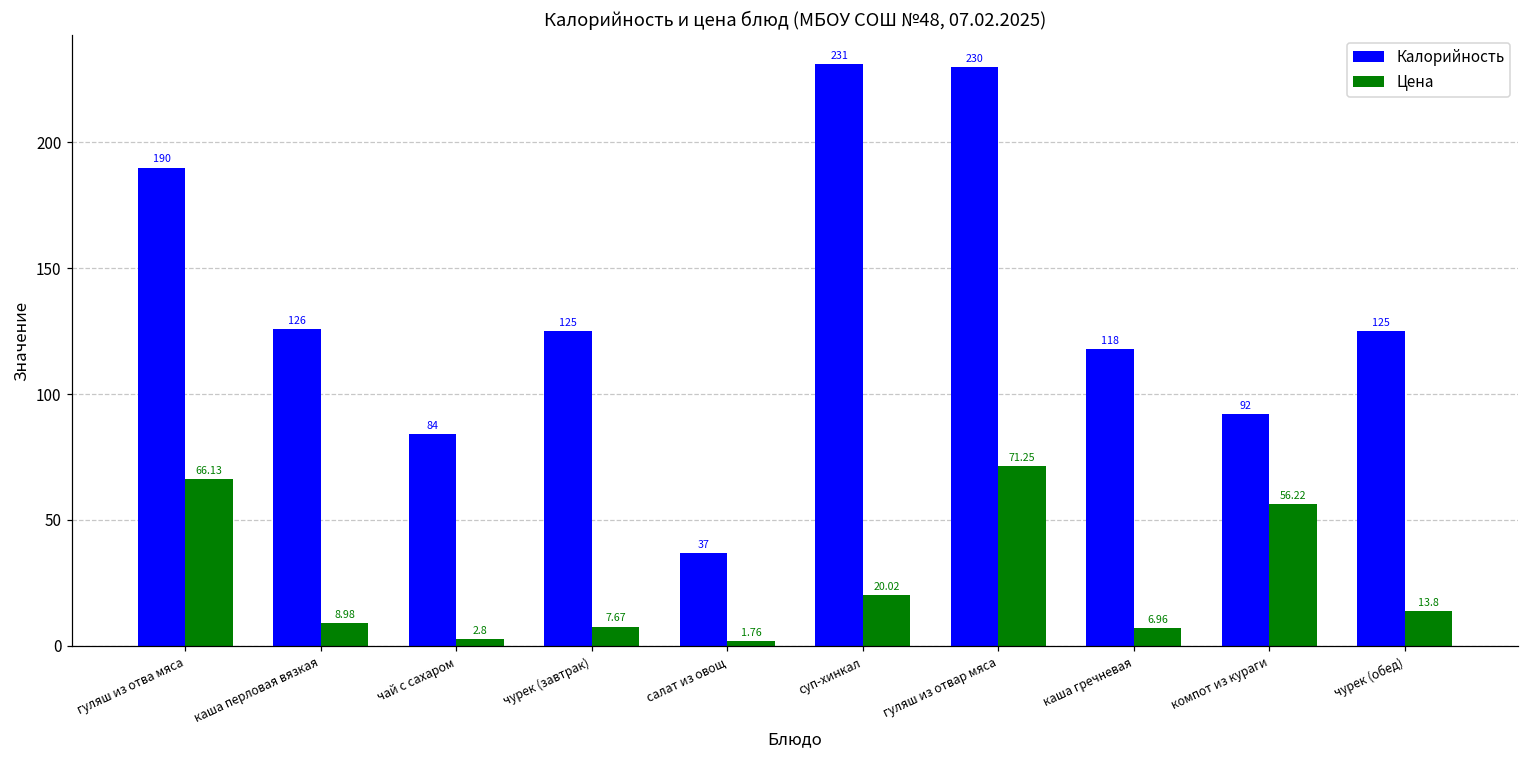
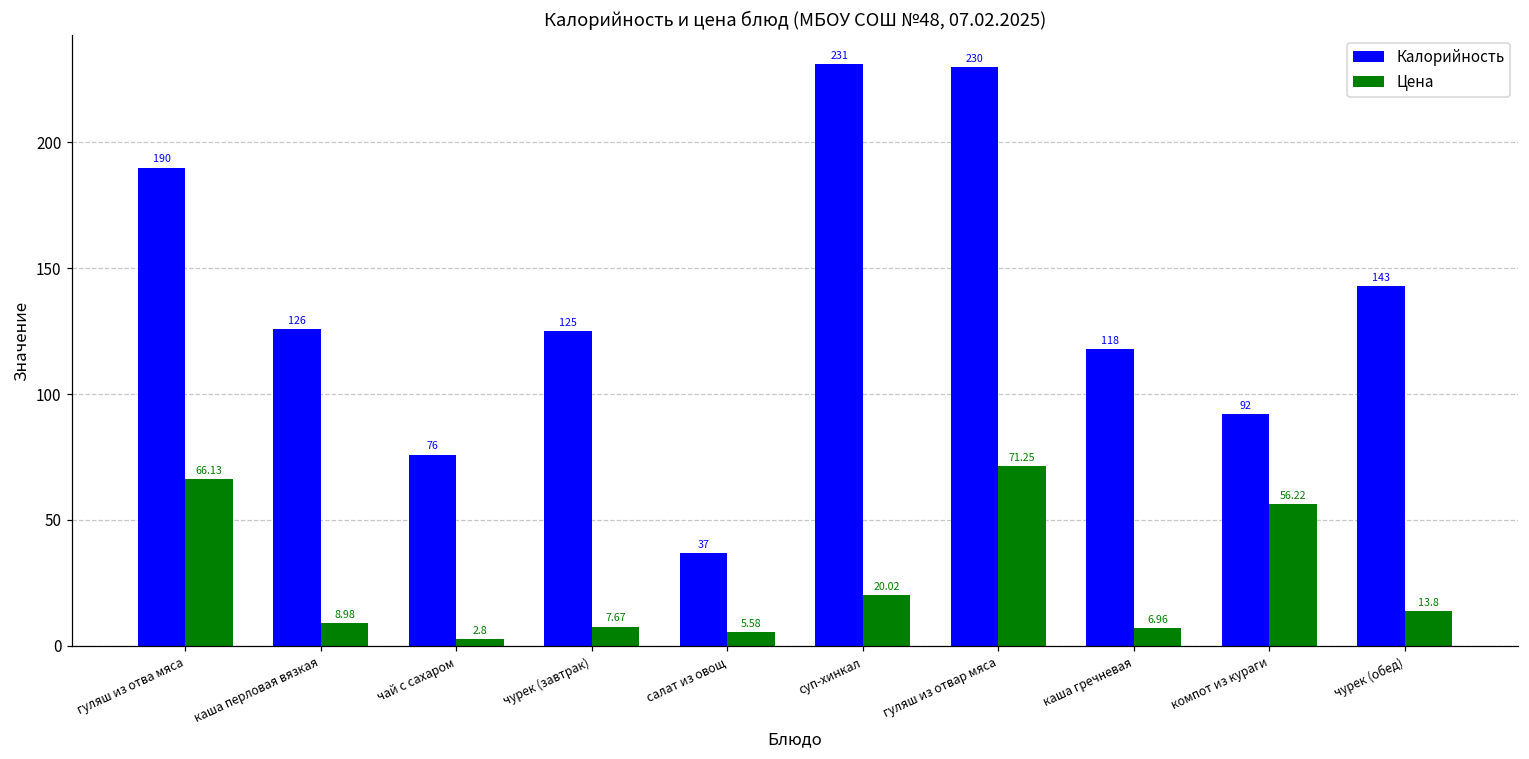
Калорийность, чай с сахаром: 84 -> 76
Цена, салат из овощ: 1.76 -> 5.58
Калорийность, чурек (обед): 125 -> 143
